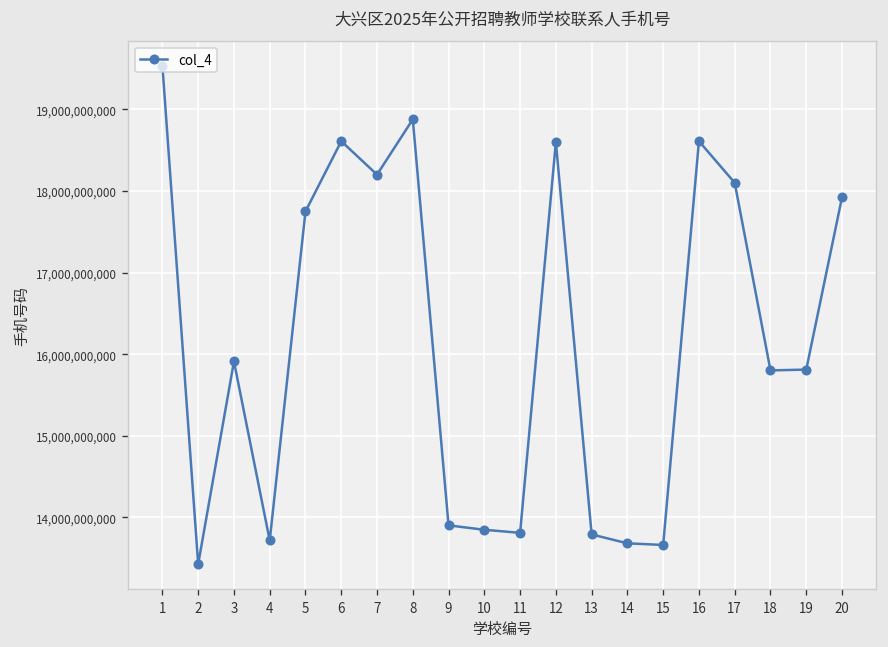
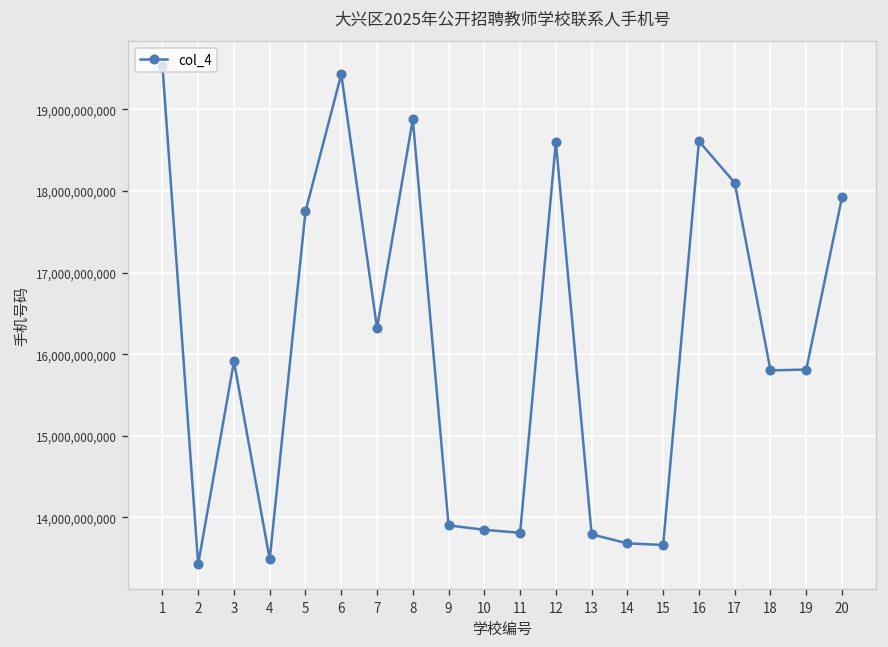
4: 13,700,000,000 -> 13,500,000,000
6: 18,600,000,000 -> 19,400,000,000
7: 18,200,000,000 -> 16,300,000,000
